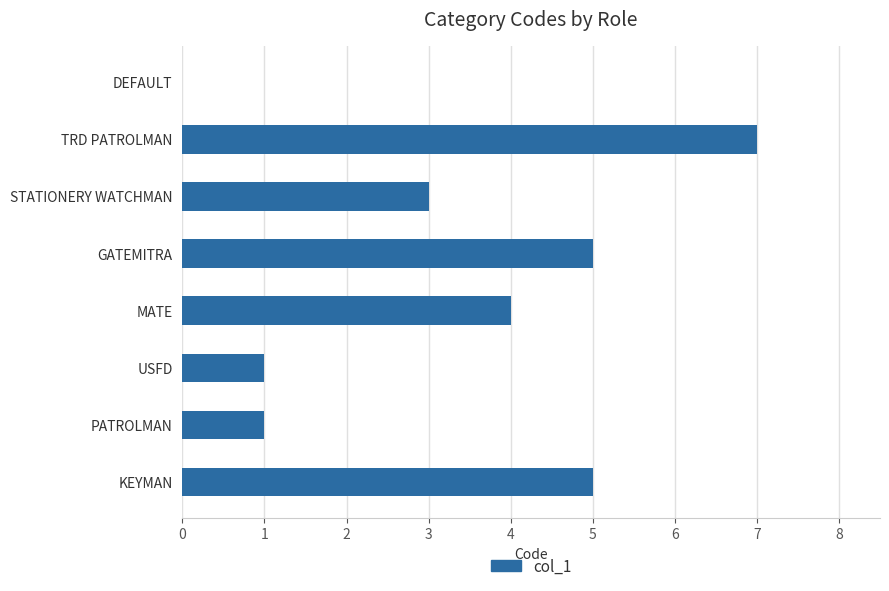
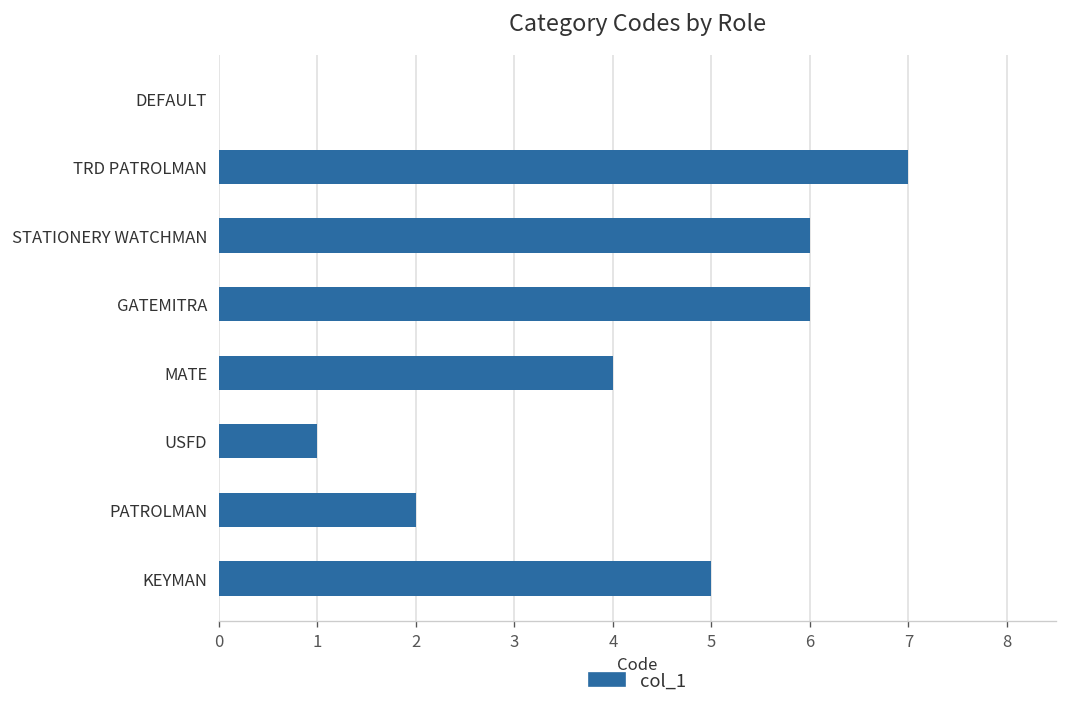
STATIONERY WATCHMAN: 3 -> 6
GATEMITRA: 5 -> 6
PATROLMAN: 1 -> 2
